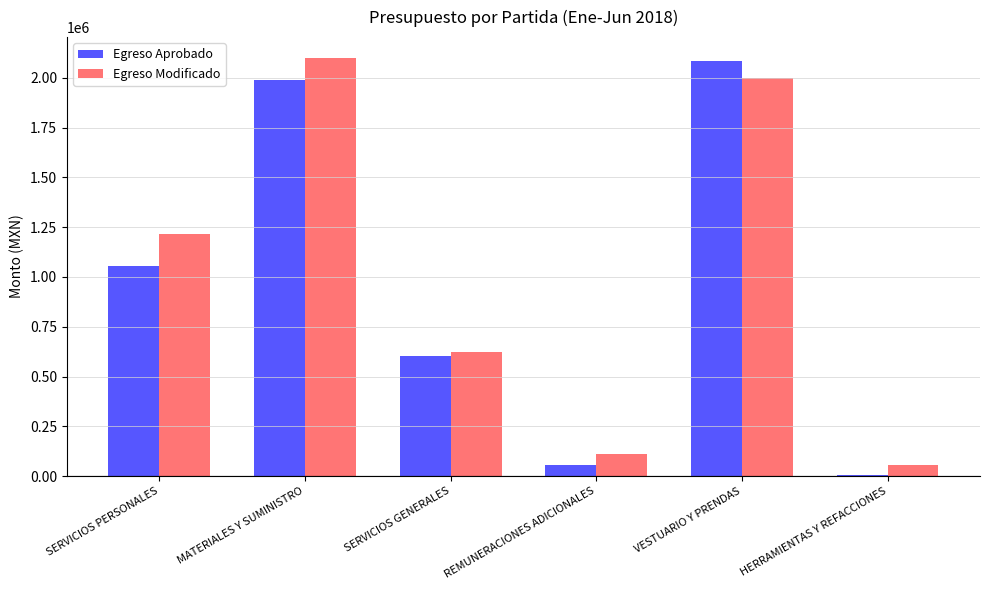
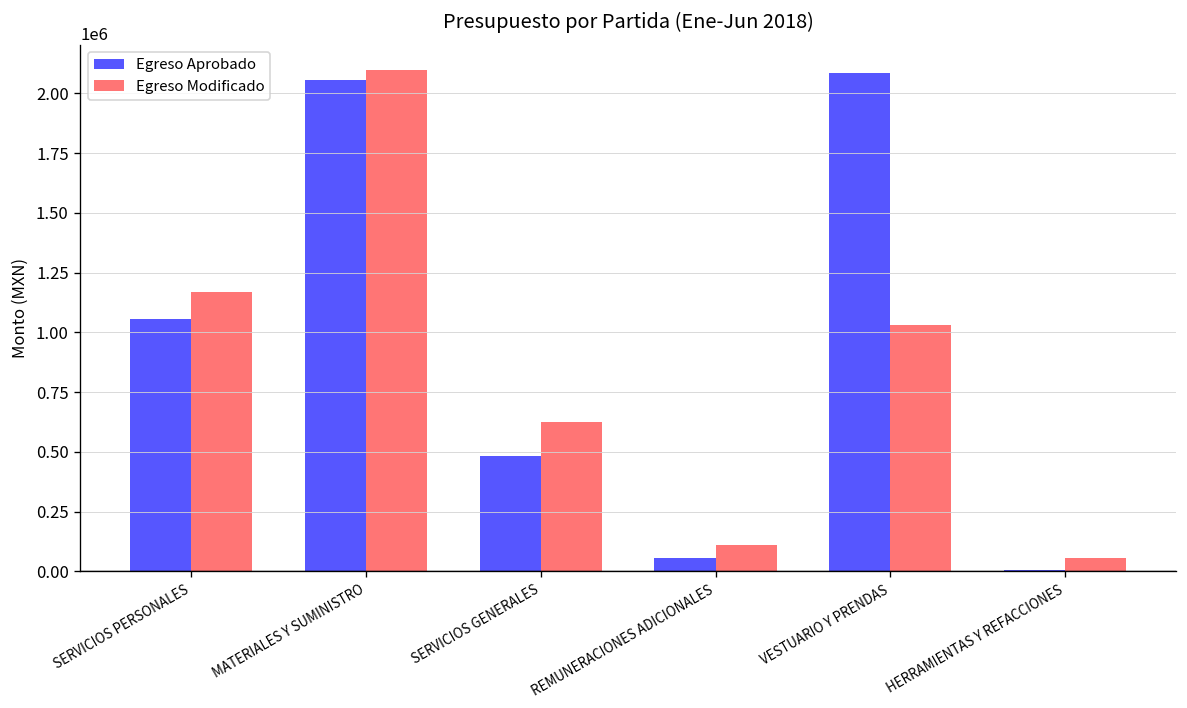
Egreso Modificado, SERVICIOS PERSONALES: 1210000 -> 1170000
Egreso Aprobado, MATERIALES Y SUMINISTRO: 1990000 -> 2050000
Egreso Aprobado, SERVICIOS GENERALES: 600000 -> 480000
Egreso Modificado, VESTUARIO Y PRENDAS: 2000000 -> 1030000
